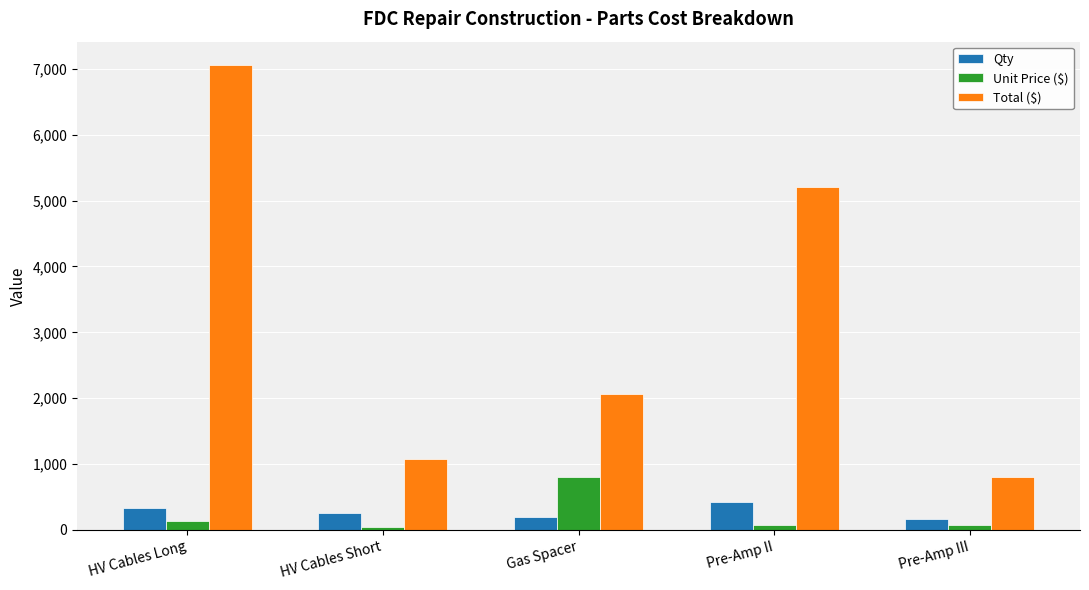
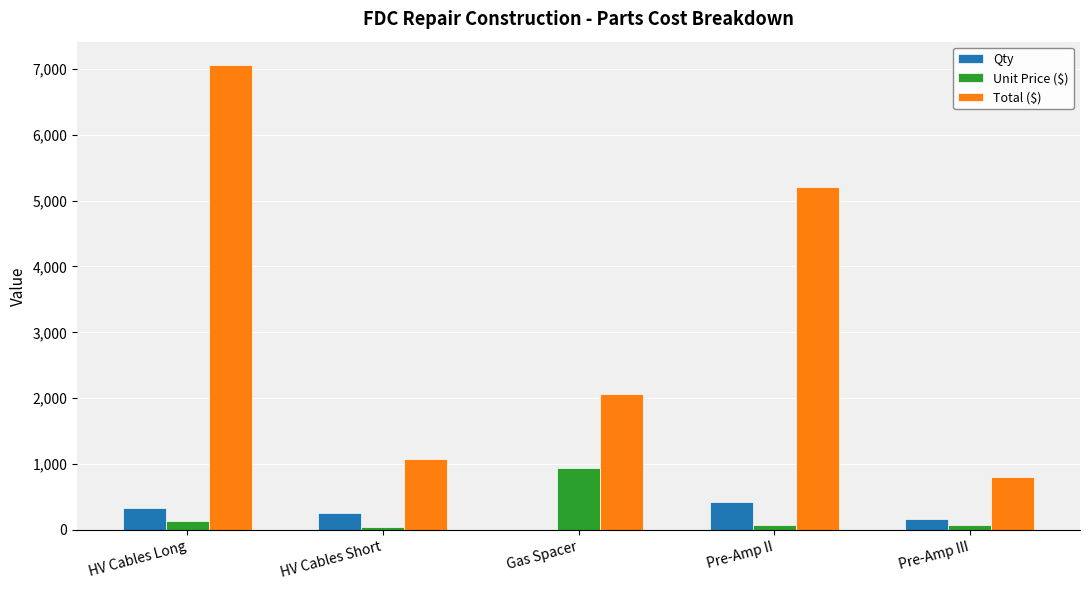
Qty, Gas Spacer: 200 -> 0
Unit Price ($), Gas Spacer: 800 -> 900
